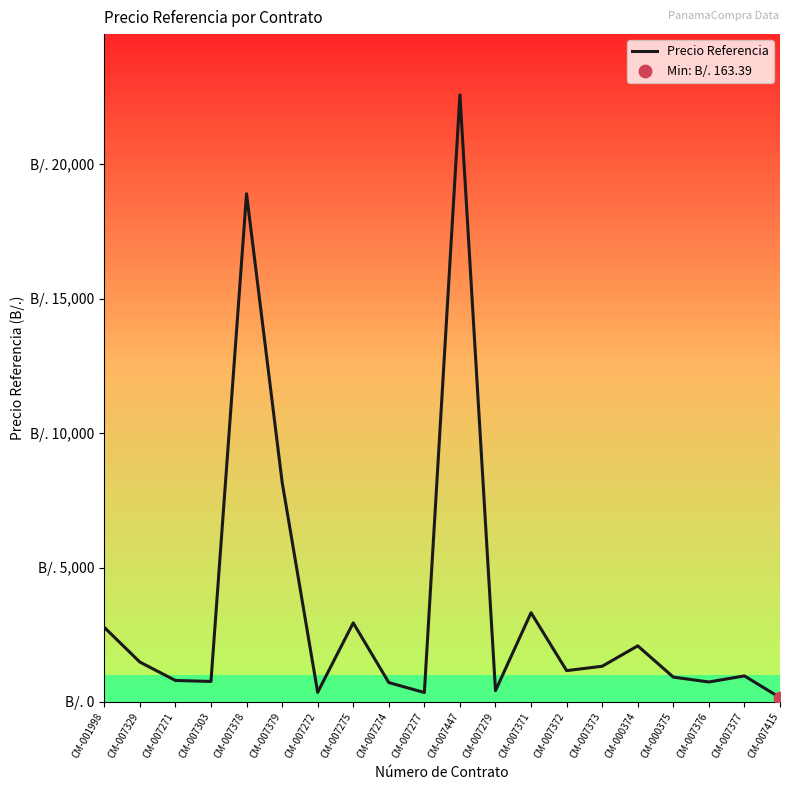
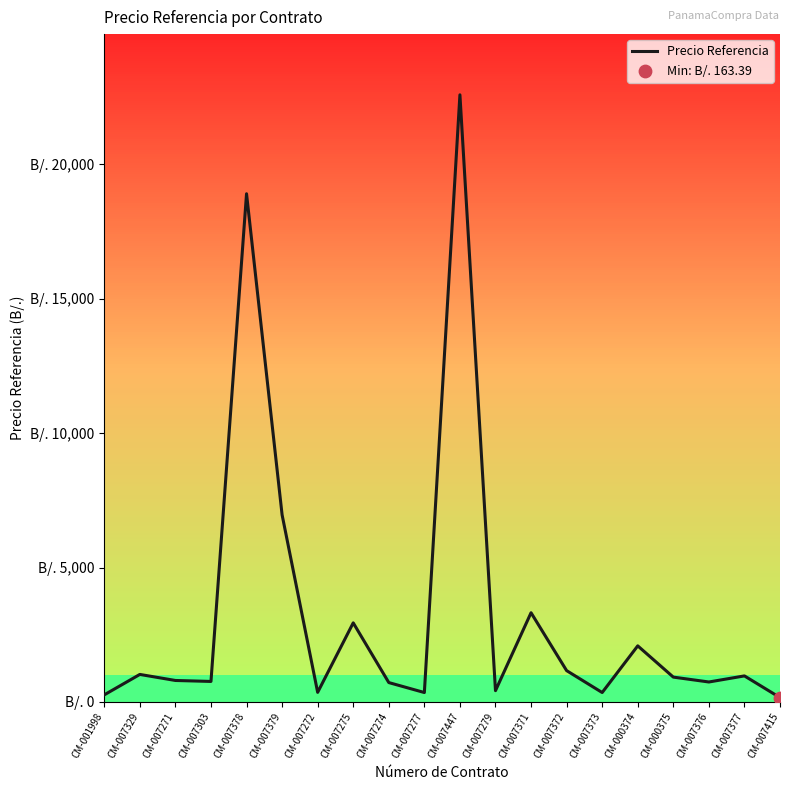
Precio Referencia, CM-001998: B/. 2,800 -> B/. 300
Precio Referencia, CM-007329: B/. 1,500 -> B/. 1,000
Precio Referencia, CM-007379: B/. 8,200 -> B/. 7,000
Precio Referencia, CM-007373: B/. 1,300 -> B/. 400
